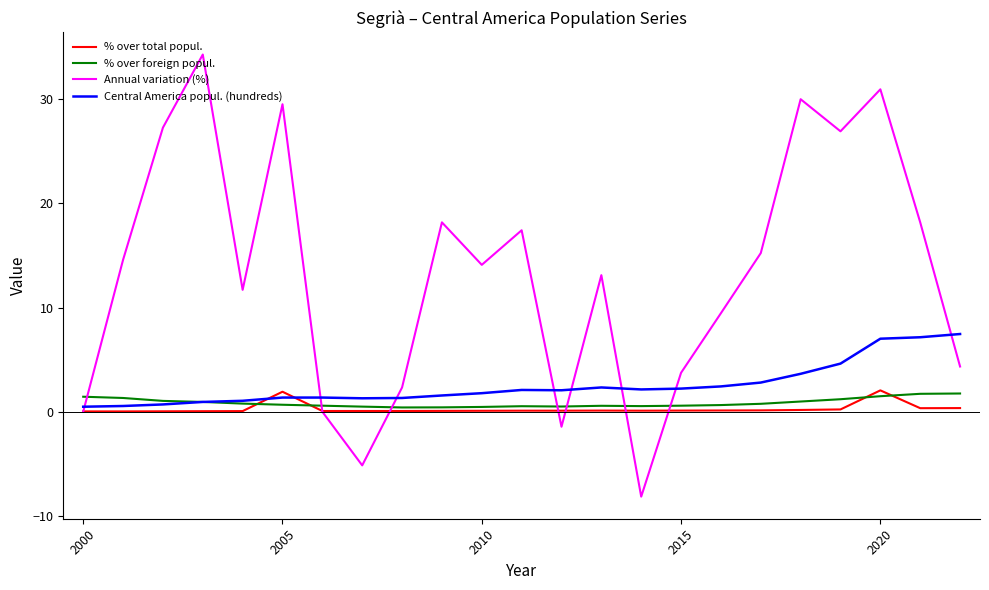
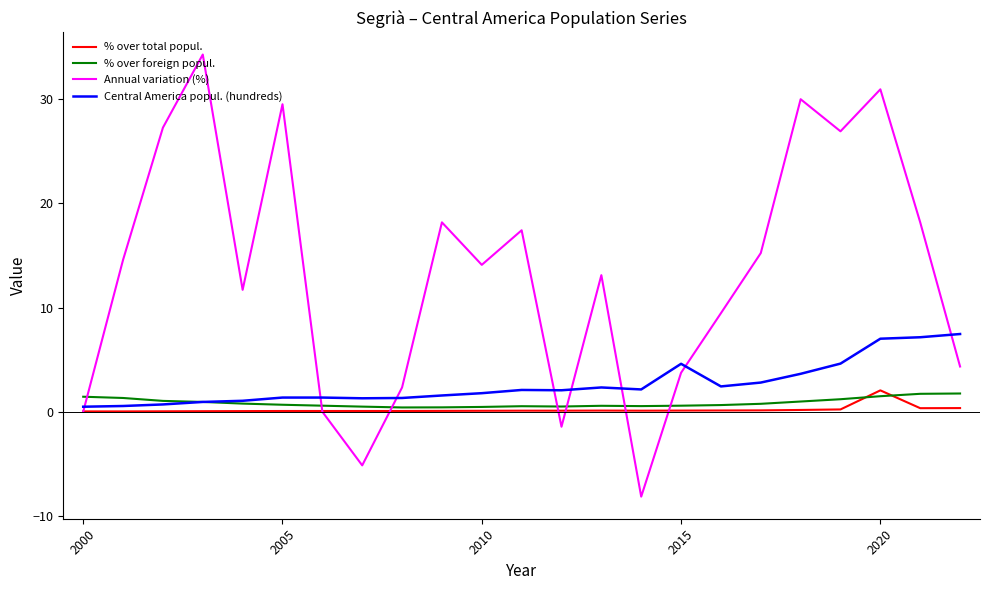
% over total popul., 2005: 1.9 -> 0.1
Central America popul. (hundreds), 2015: 2.2 -> 4.6
